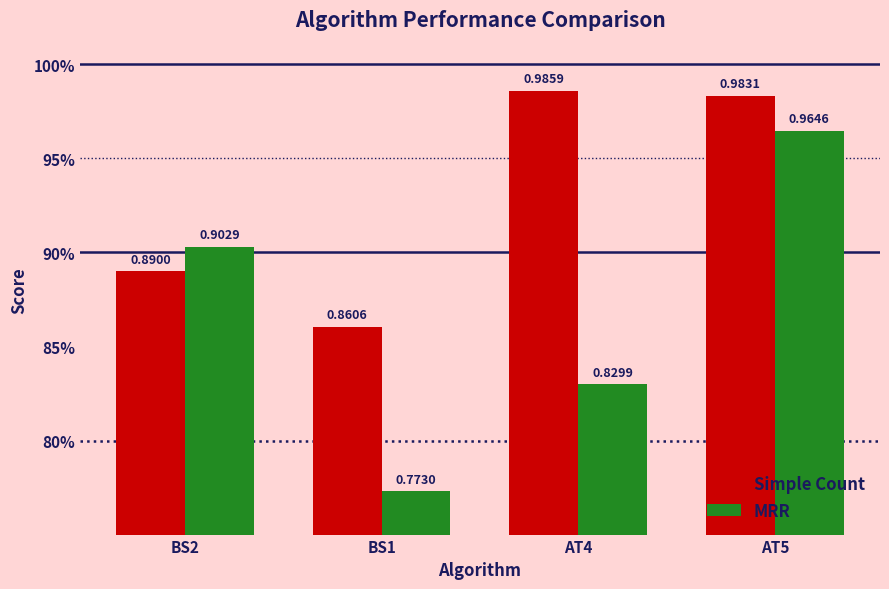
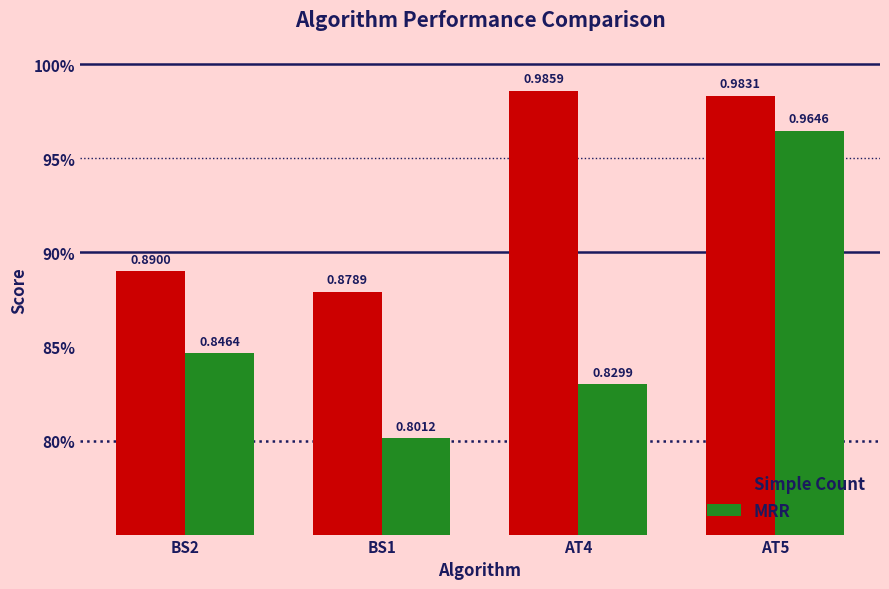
MRR, BS2: 0.9029 -> 0.8464
Simple Count, BS1: 0.8606 -> 0.8789
MRR, BS1: 0.7730 -> 0.8012
